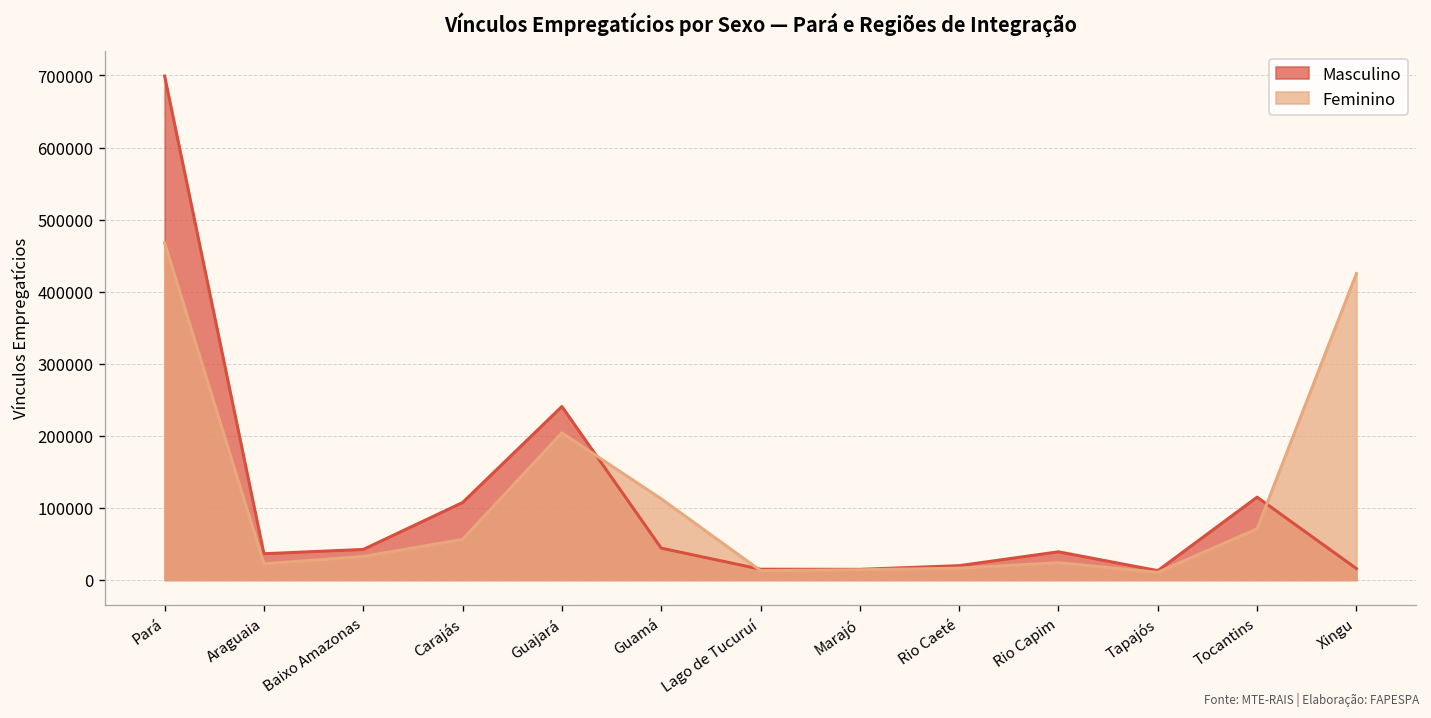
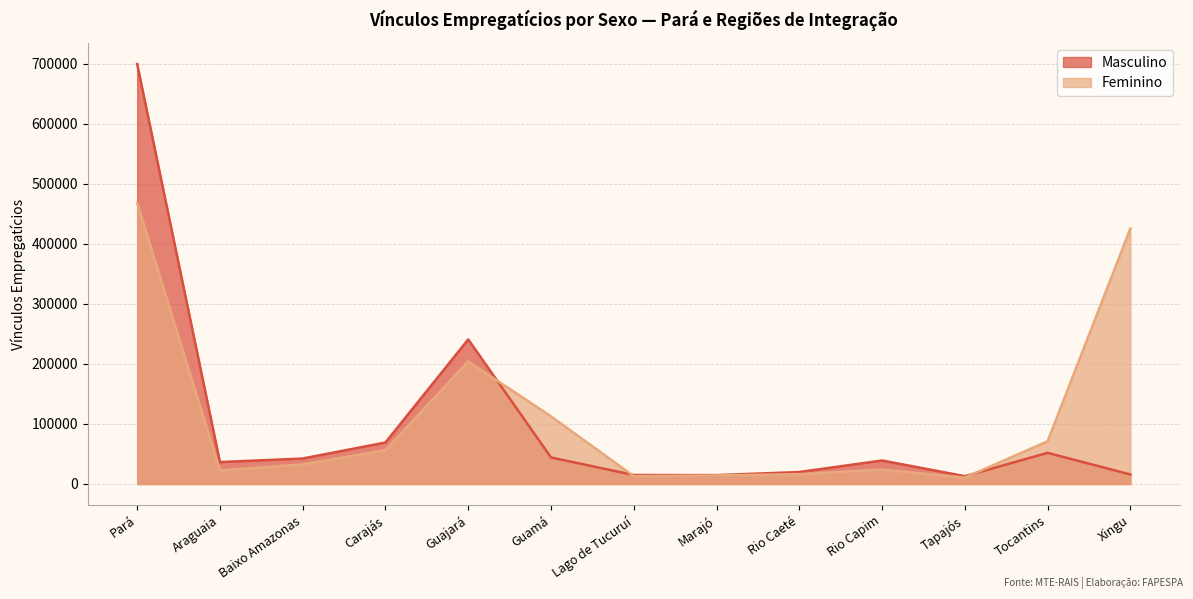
Masculino, Carajás: 110000 -> 70000
Masculino, Tocantins: 110000 -> 50000
